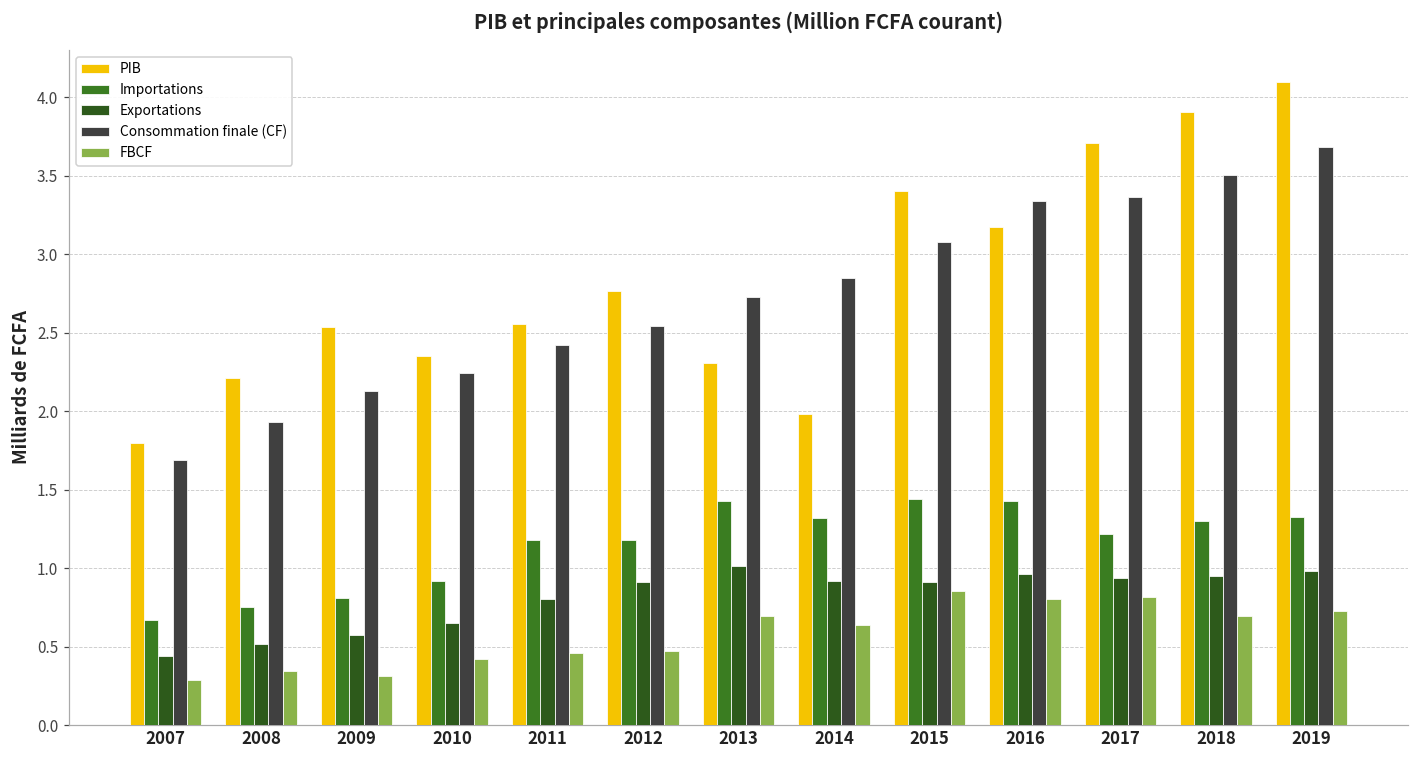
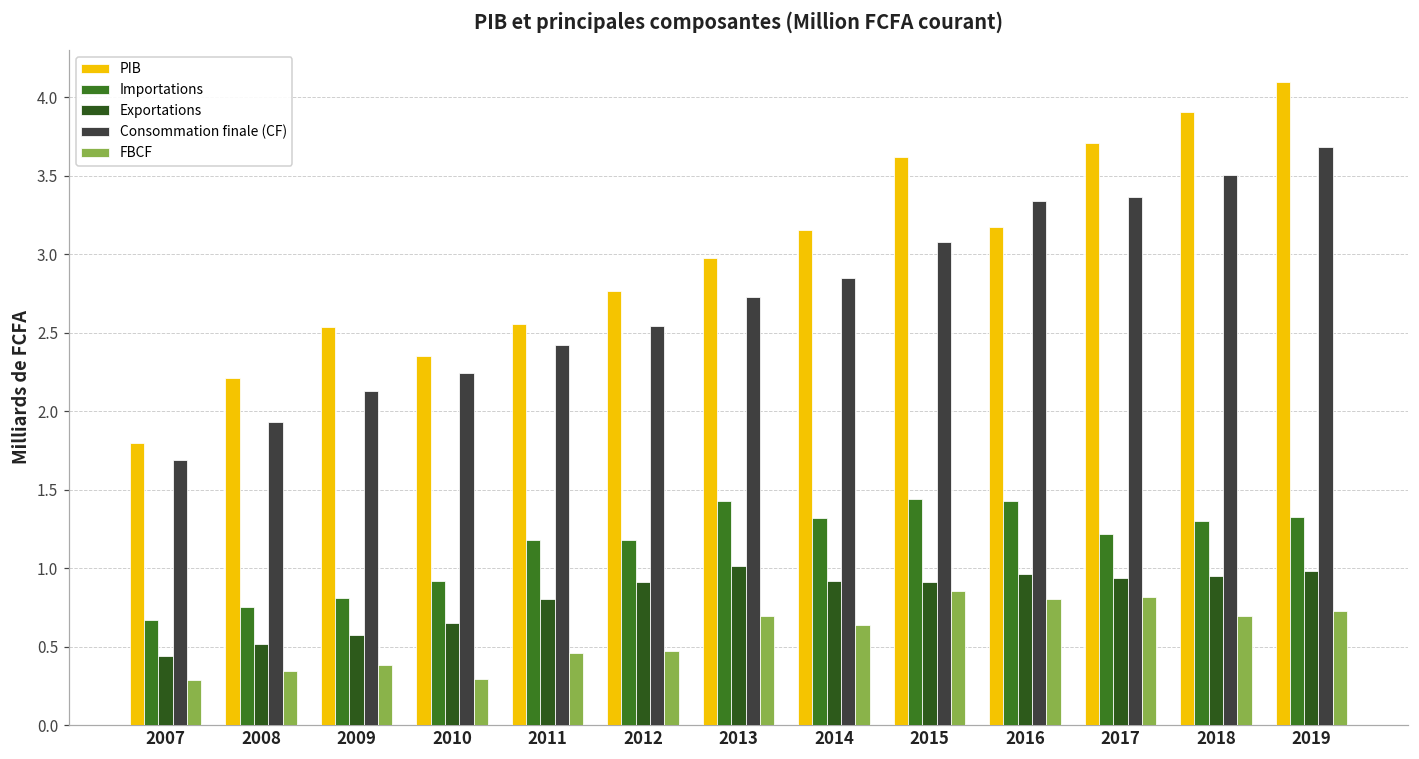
FBCF, 2009: 0.31 -> 0.38
FBCF, 2010: 0.42 -> 0.30
PIB, 2013: 2.31 -> 2.97
PIB, 2014: 1.98 -> 3.16
PIB, 2015: 3.40 -> 3.62
